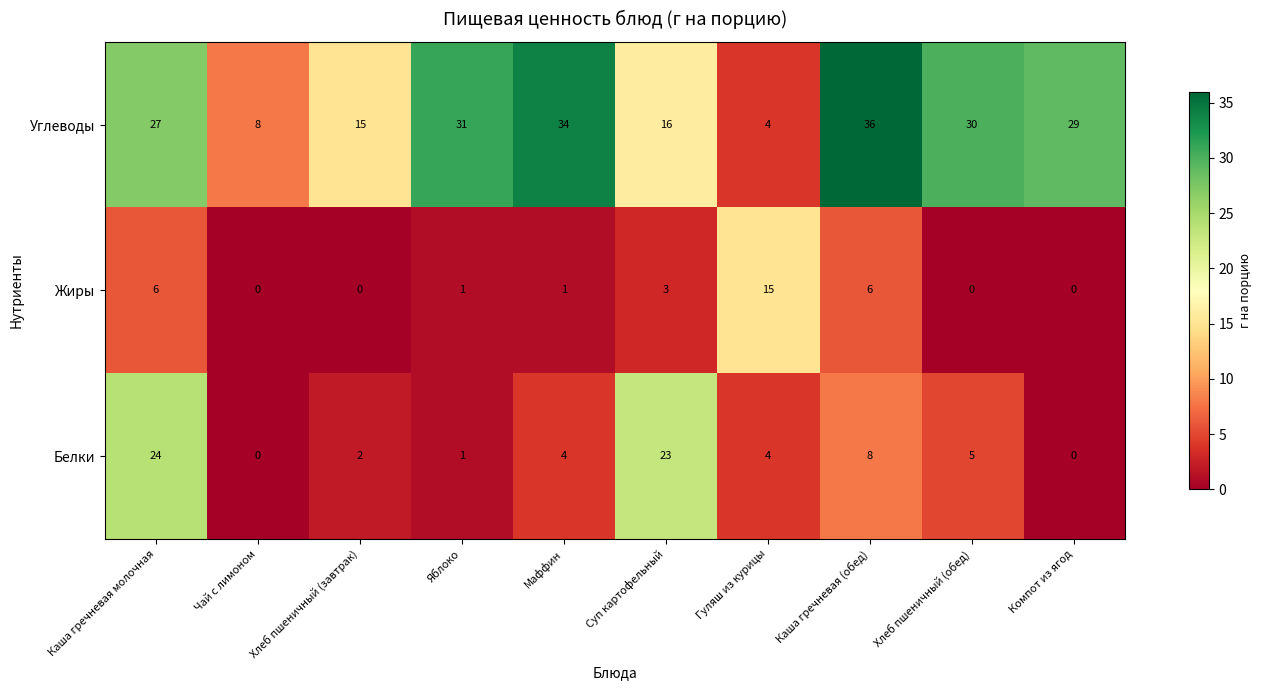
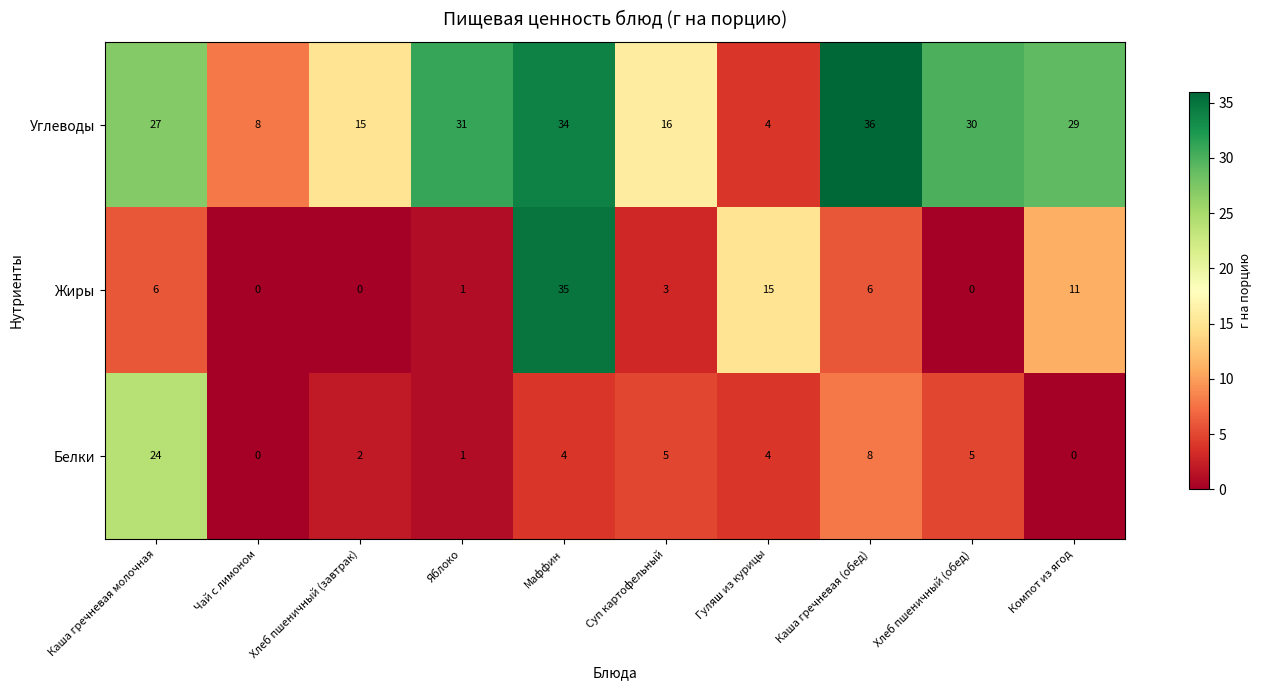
Жиры, Маффин: 1 -> 35
Жиры, Компот из ягод: 0 -> 11
Белки, Суп картофельный: 23 -> 5
